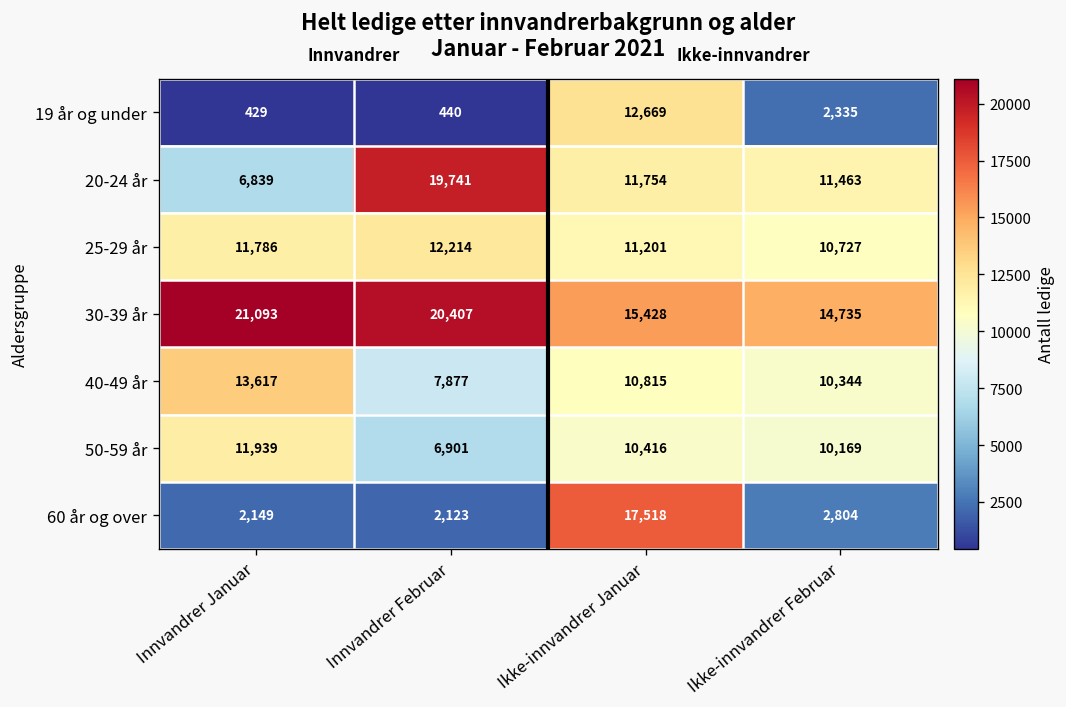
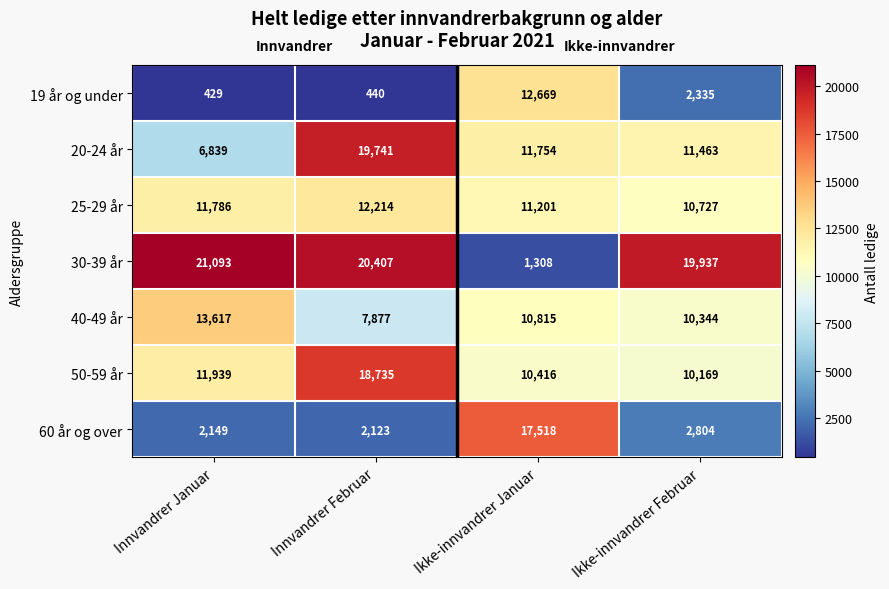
30-39 år, Ikke-innvandrer Januar: 15,428 -> 1,308
30-39 år, Ikke-innvandrer Februar: 14,735 -> 19,937
50-59 år, Innvandrer Februar: 6,901 -> 18,735
